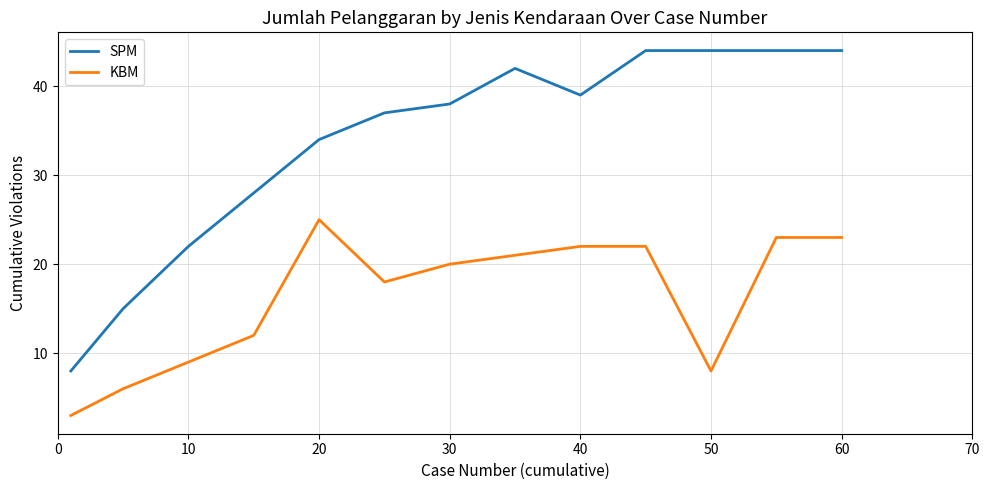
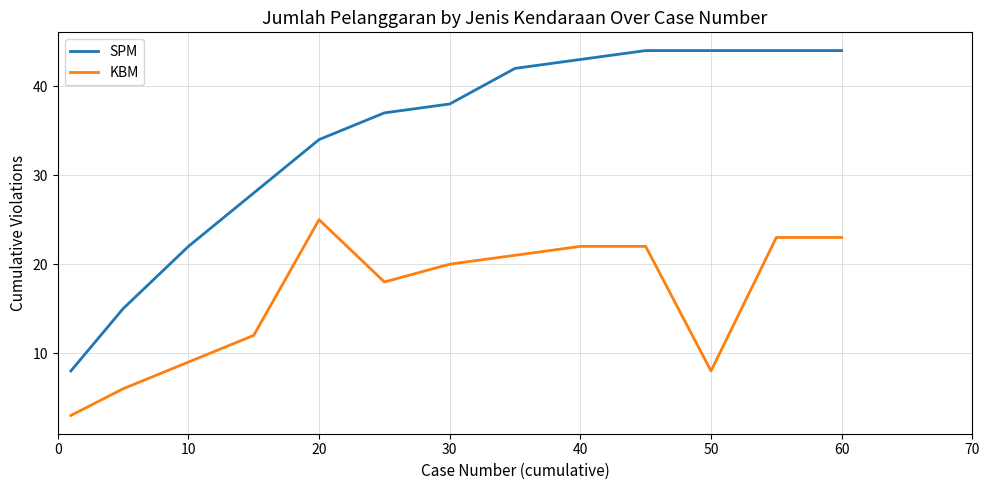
SPM, 40: 39 -> 43
